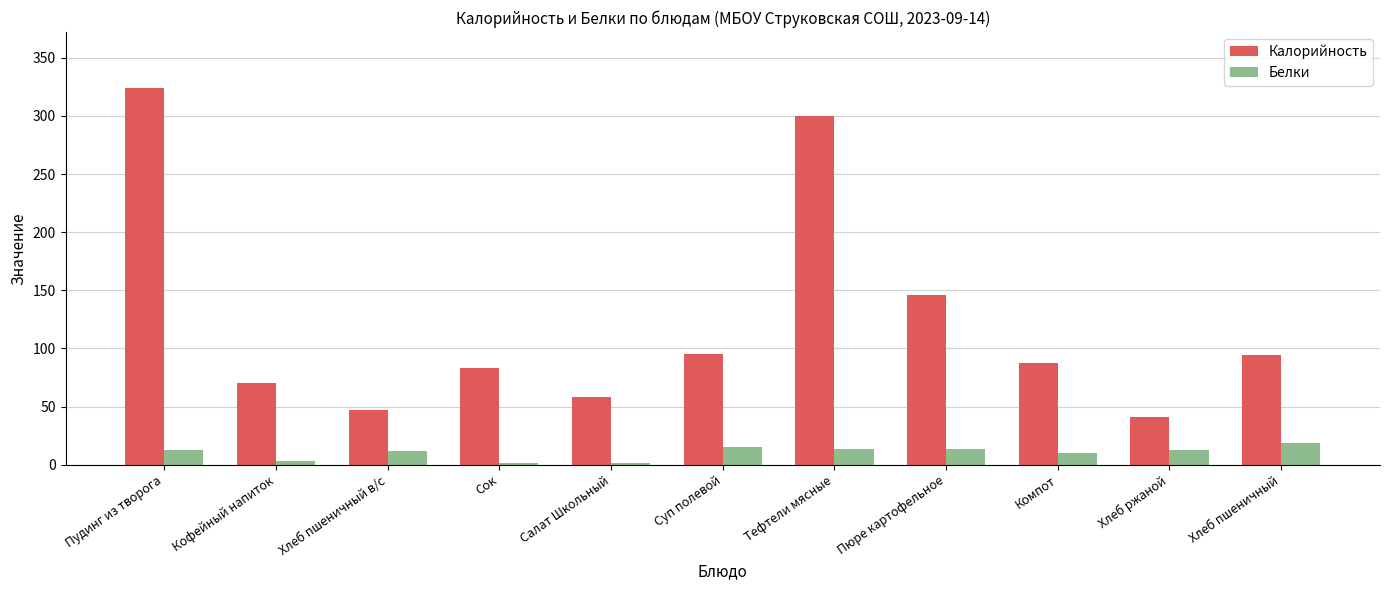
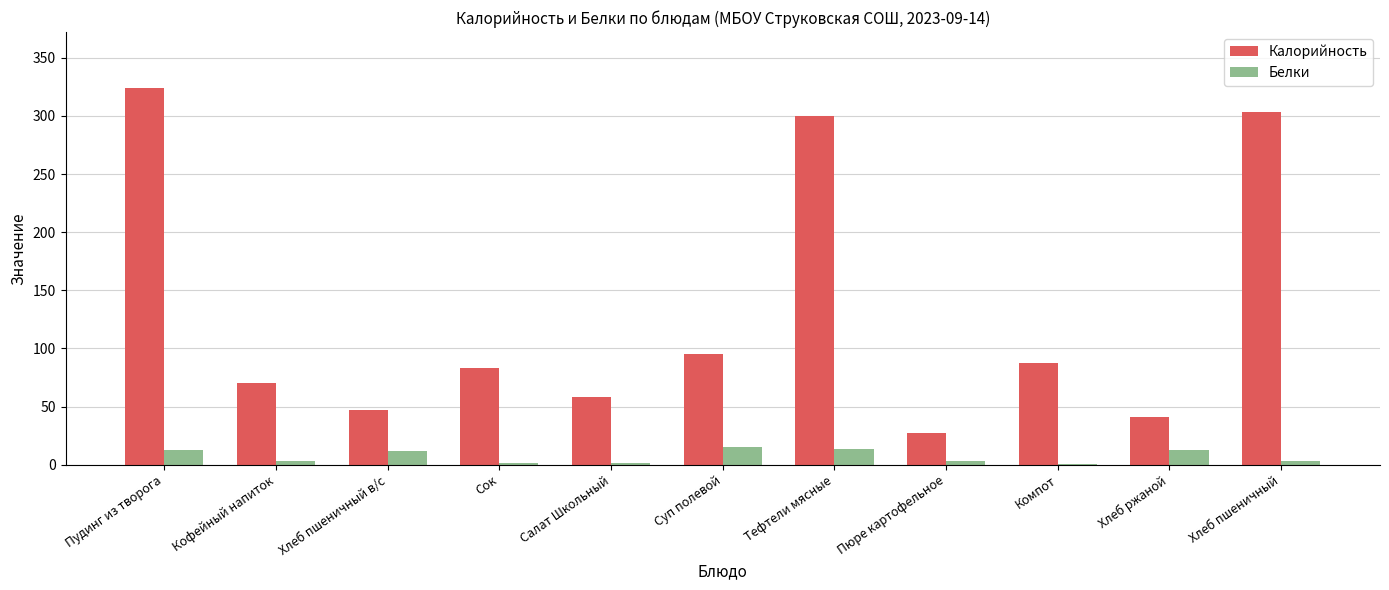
Калорийность, Пюре картофельное: 146 -> 27
Белки, Пюре картофельное: 13 -> 3
Белки, Компот: 10 -> 0
Калорийность, Хлеб пшеничный: 95 -> 304
Белки, Хлеб пшеничный: 19 -> 3
